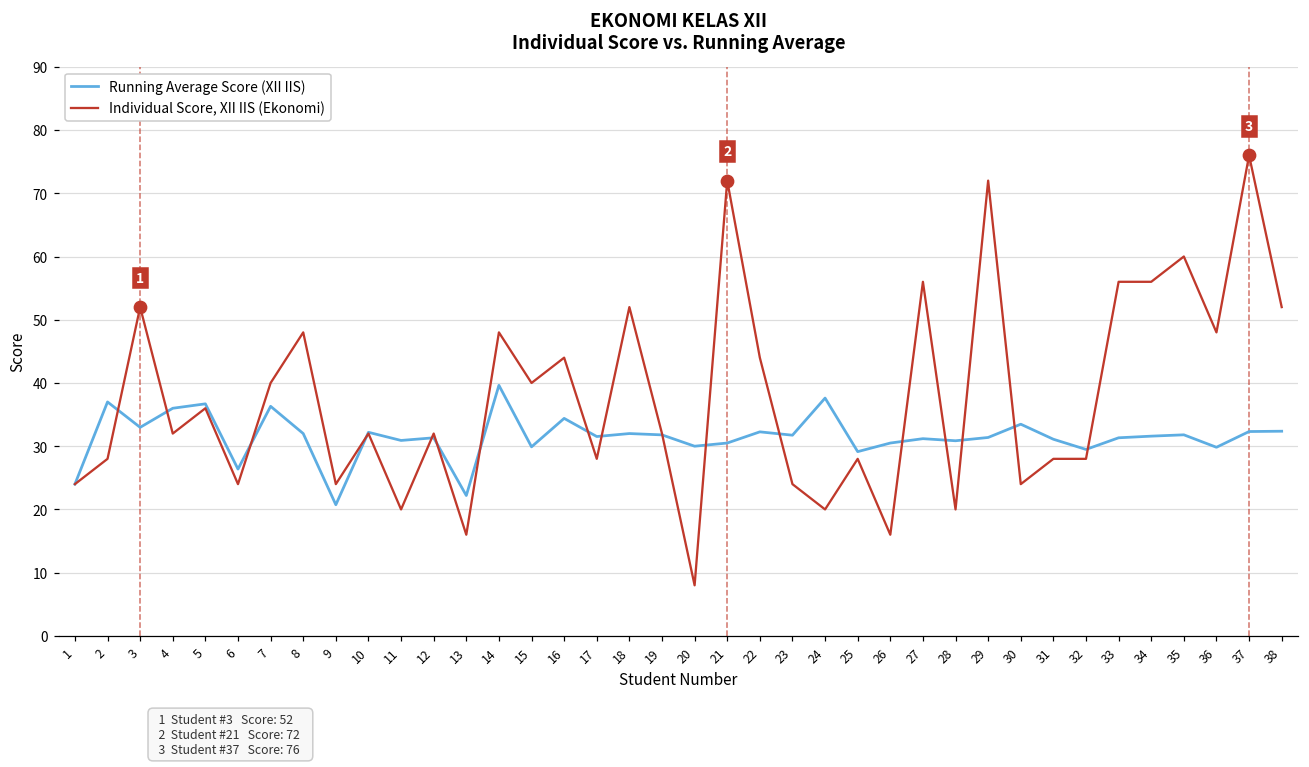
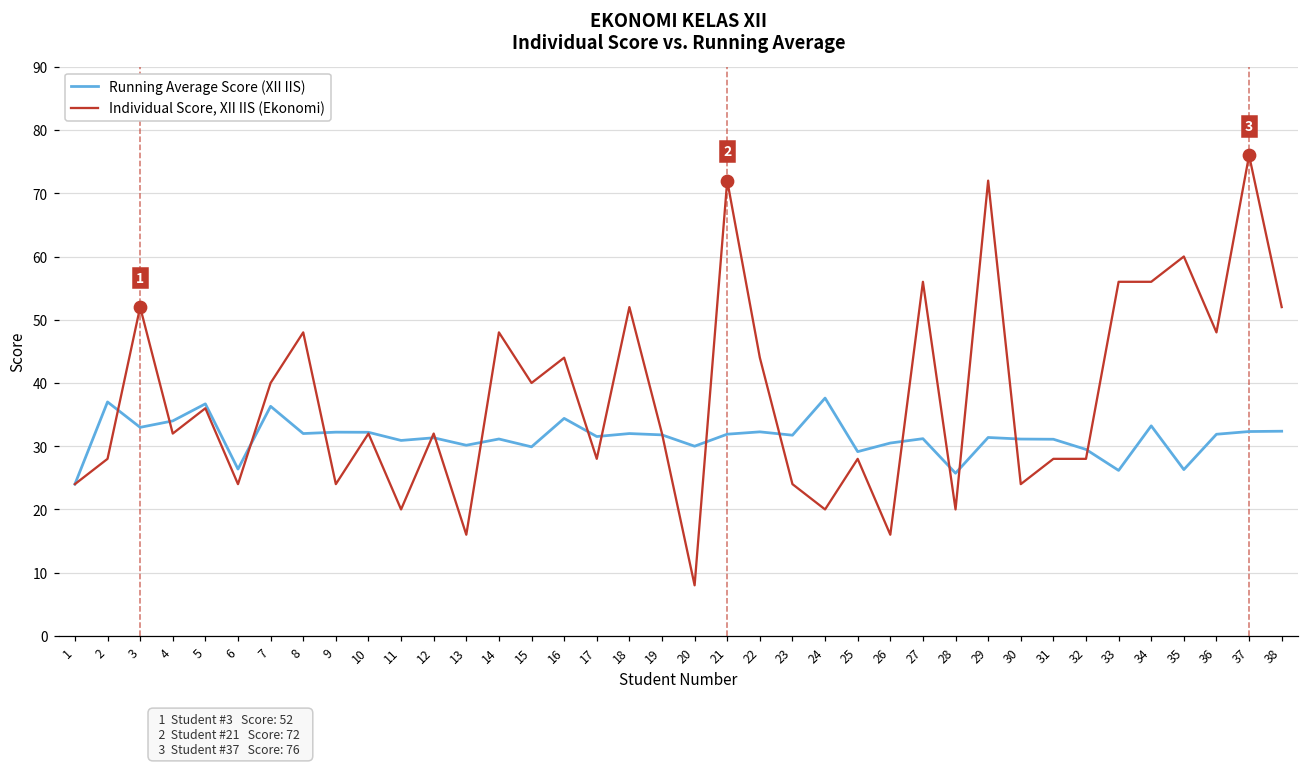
Running Average Score (XII IIS), 4: 36 -> 34
Running Average Score (XII IIS), 9: 21 -> 32
Running Average Score (XII IIS), 13: 22 -> 30
Running Average Score (XII IIS), 14: 40 -> 31
Running Average Score (XII IIS), 21: 31 -> 32
Running Average Score (XII IIS), 28: 31 -> 26
Running Average Score (XII IIS), 30: 33 -> 31
Running Average Score (XII IIS), 33: 31 -> 26
Running Average Score (XII IIS), 34: 32 -> 33
Running Average Score (XII IIS), 35: 32 -> 26
Running Average Score (XII IIS), 36: 30 -> 32
